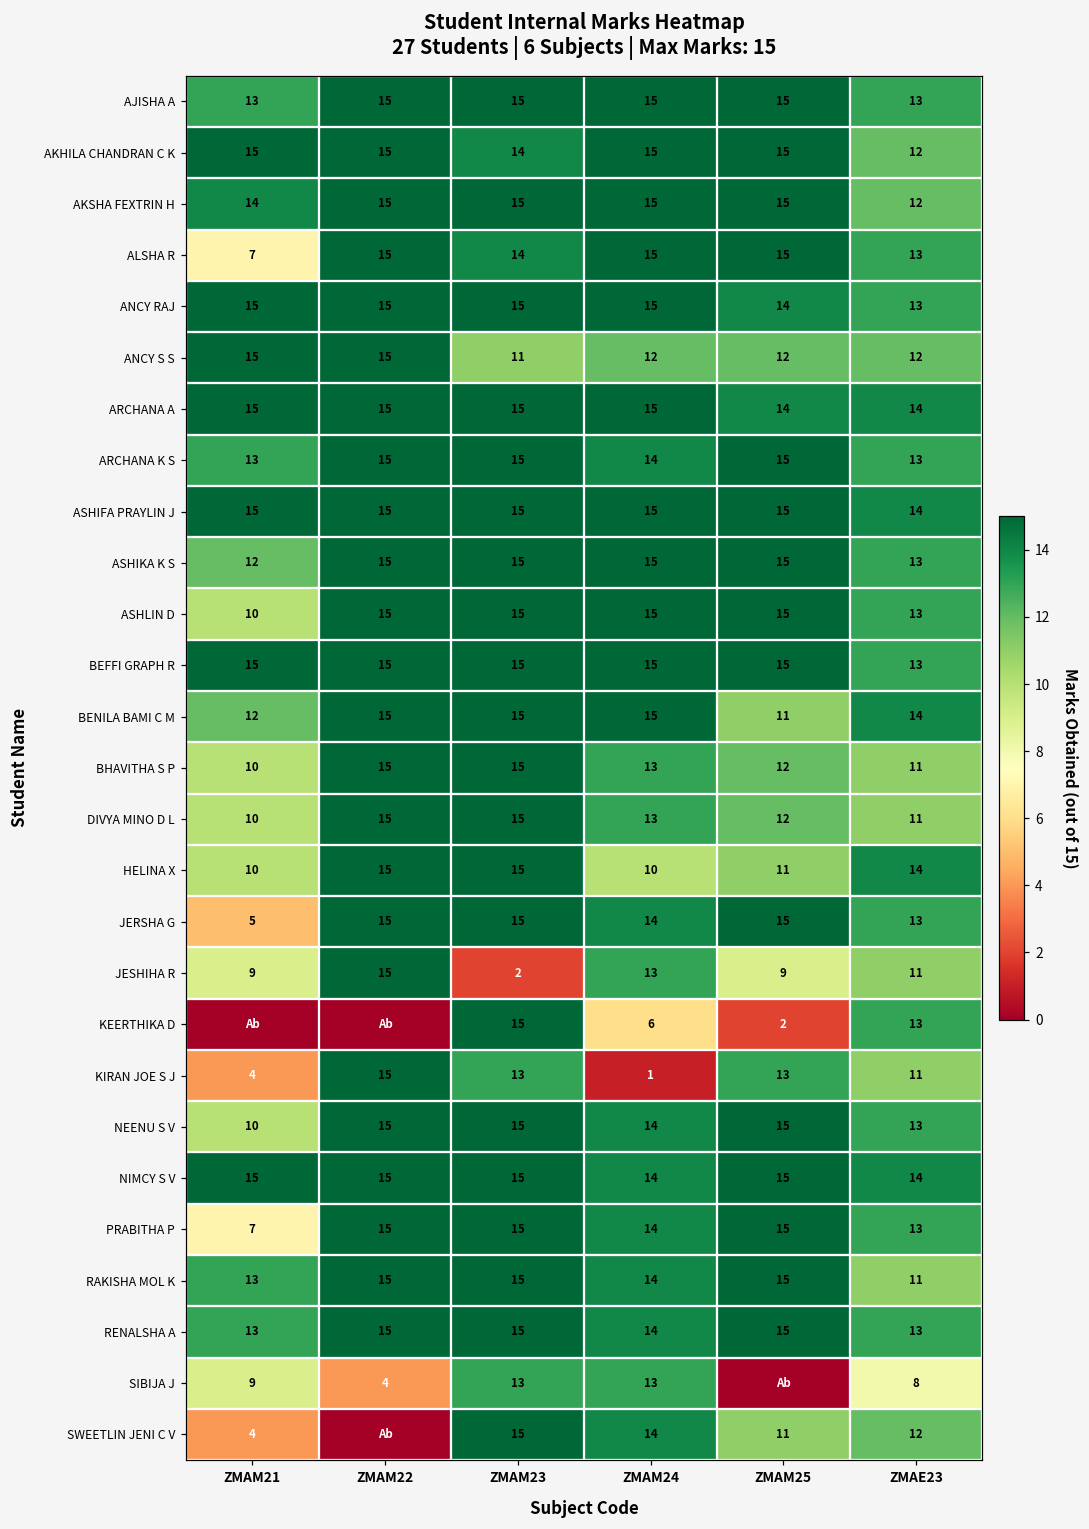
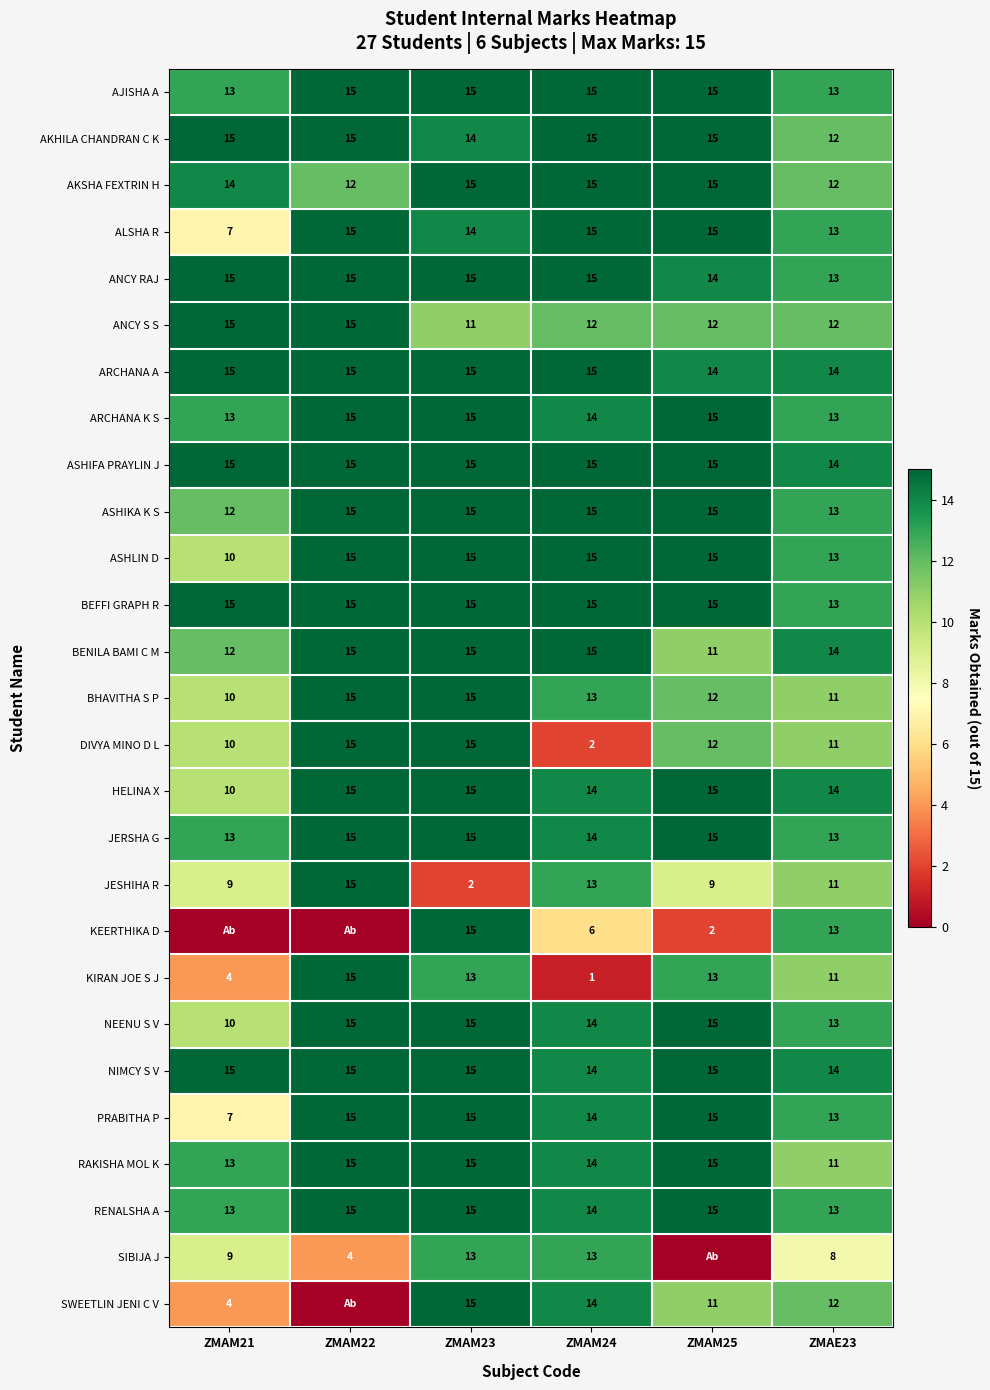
AKSHA FEXTRIN H, ZMAM22: 15 -> 12
DIVYA MINO D L, ZMAM24: 13 -> 2
HELINA X, ZMAM24: 10 -> 14
HELINA X, ZMAM25: 11 -> 15
JERSHA G, ZMAM21: 5 -> 13
